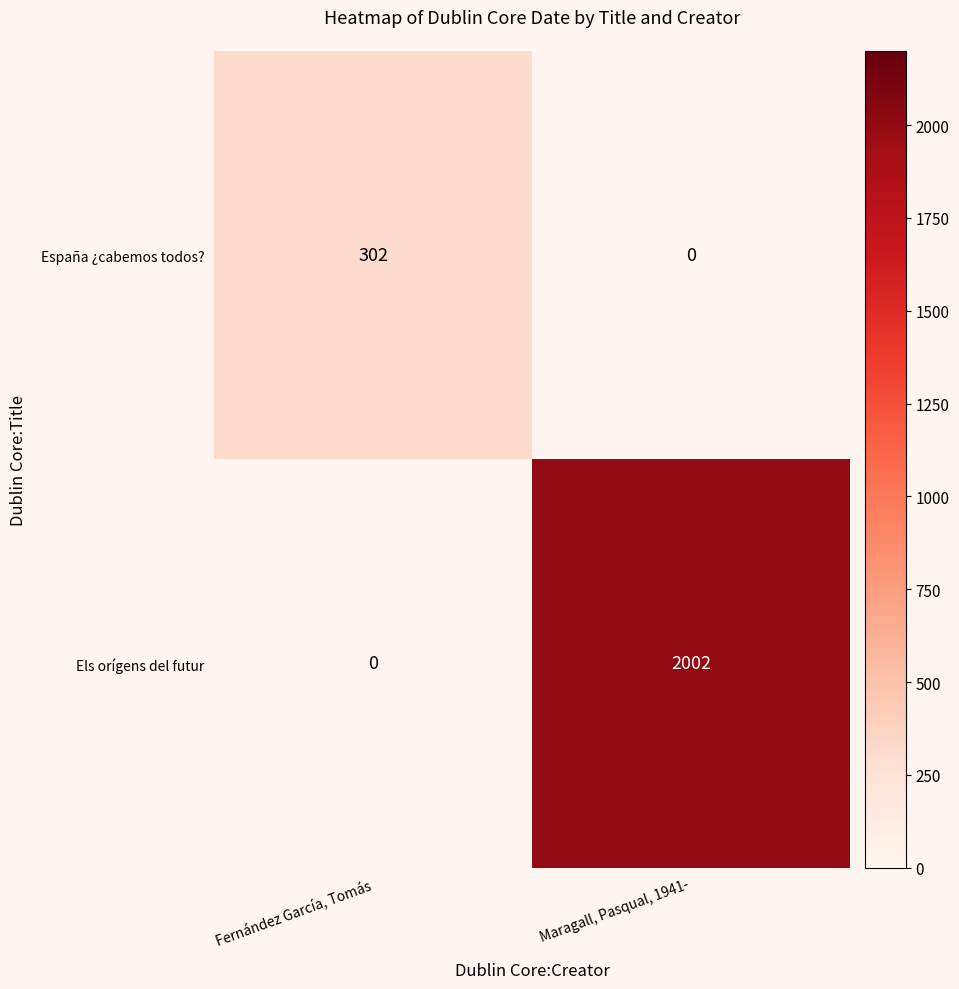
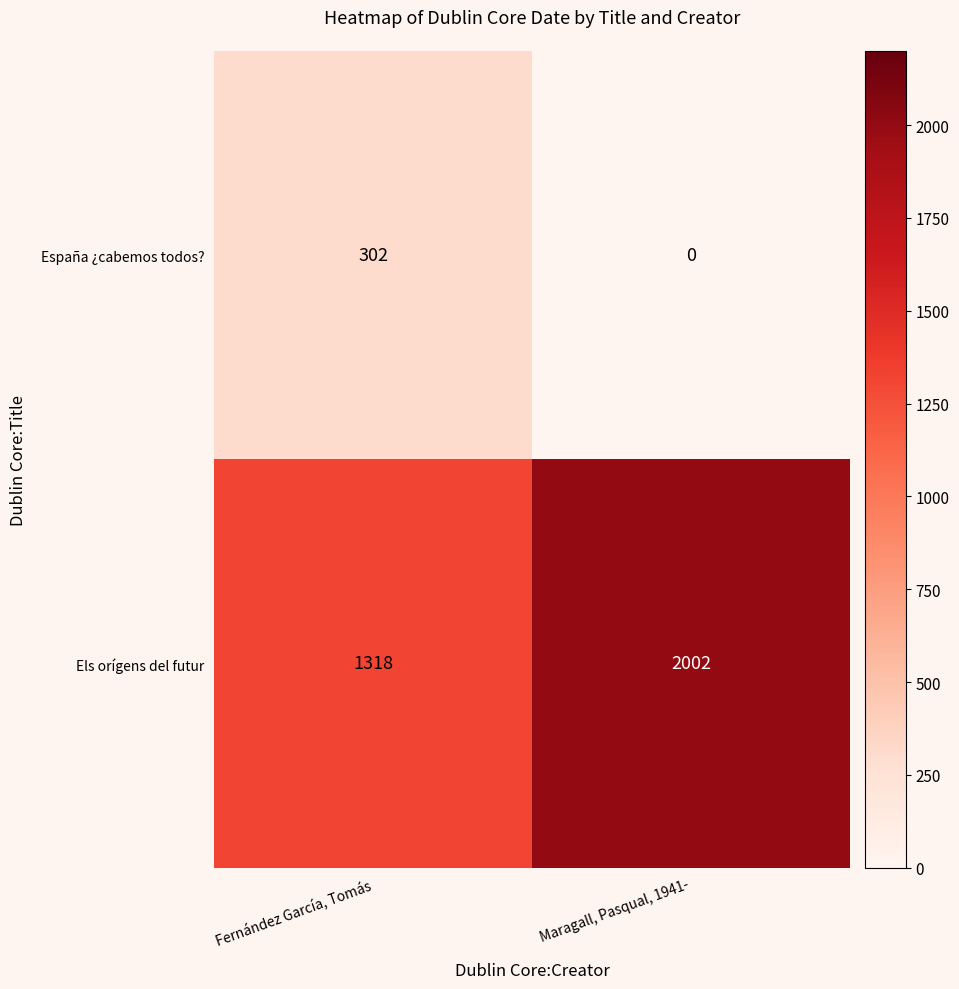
Els orígens del futur, Fernández García, Tomás: 0 -> 1318
